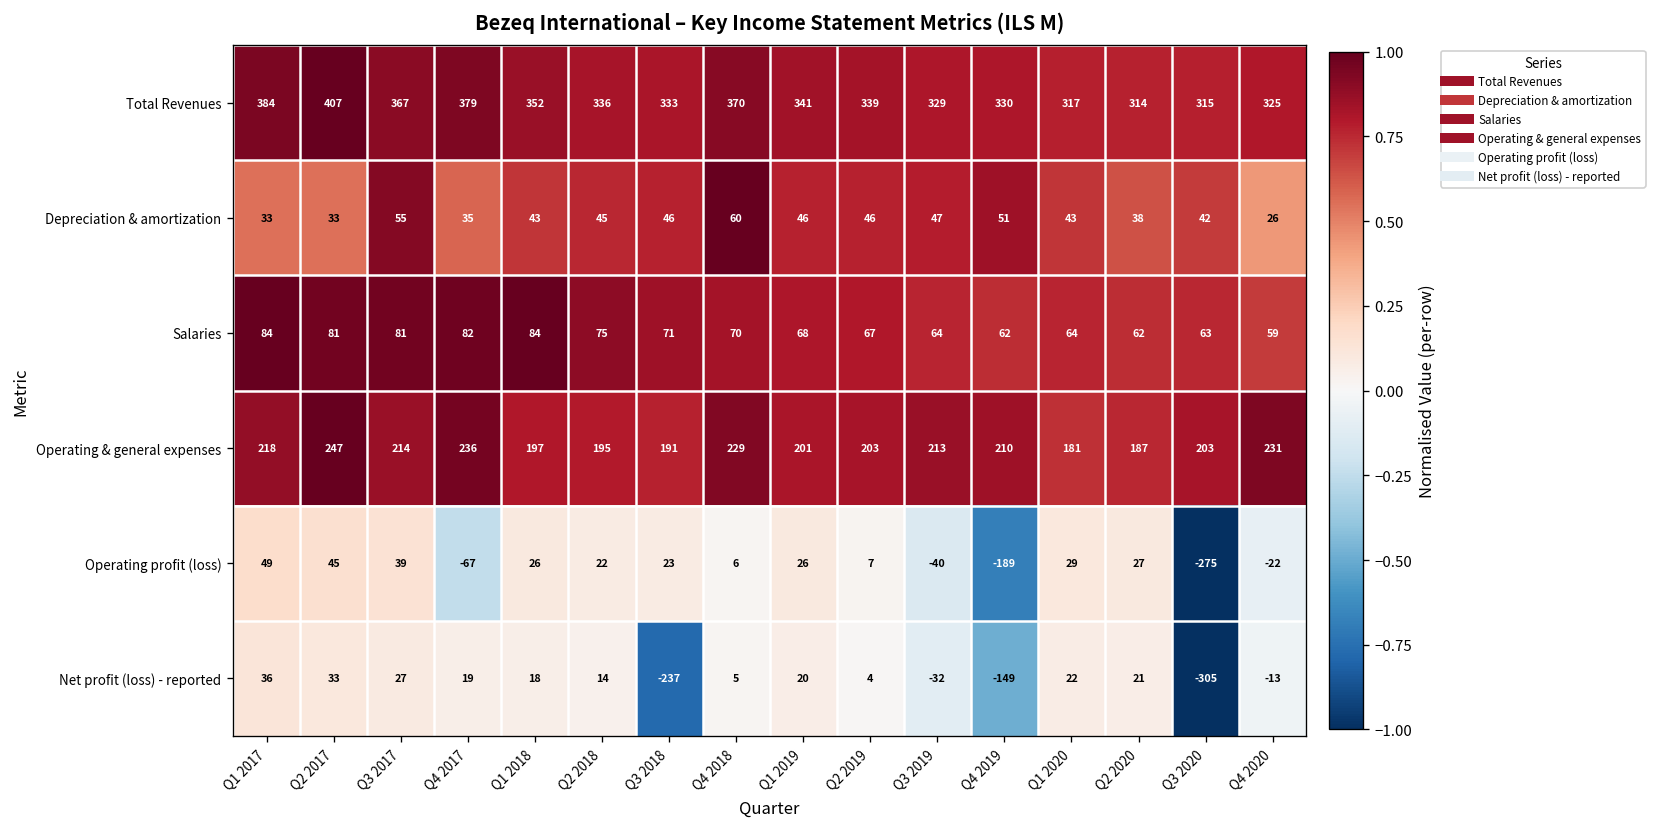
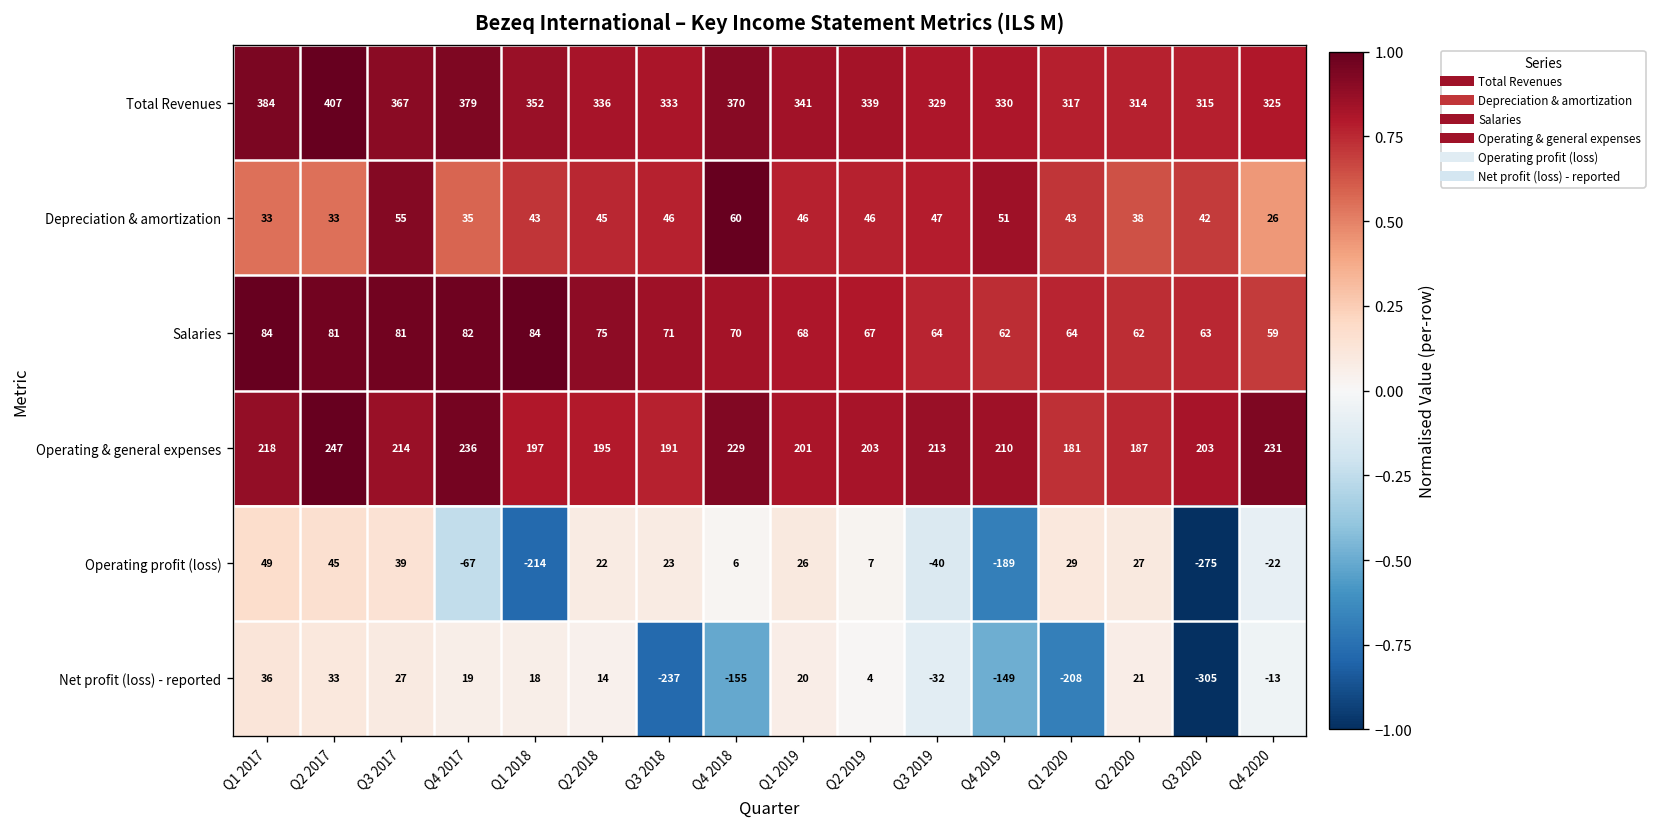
Operating profit (loss), Q1 2018: 26 -> -214
Net profit (loss) - reported, Q4 2018: 5 -> -155
Net profit (loss) - reported, Q1 2020: 22 -> -208
